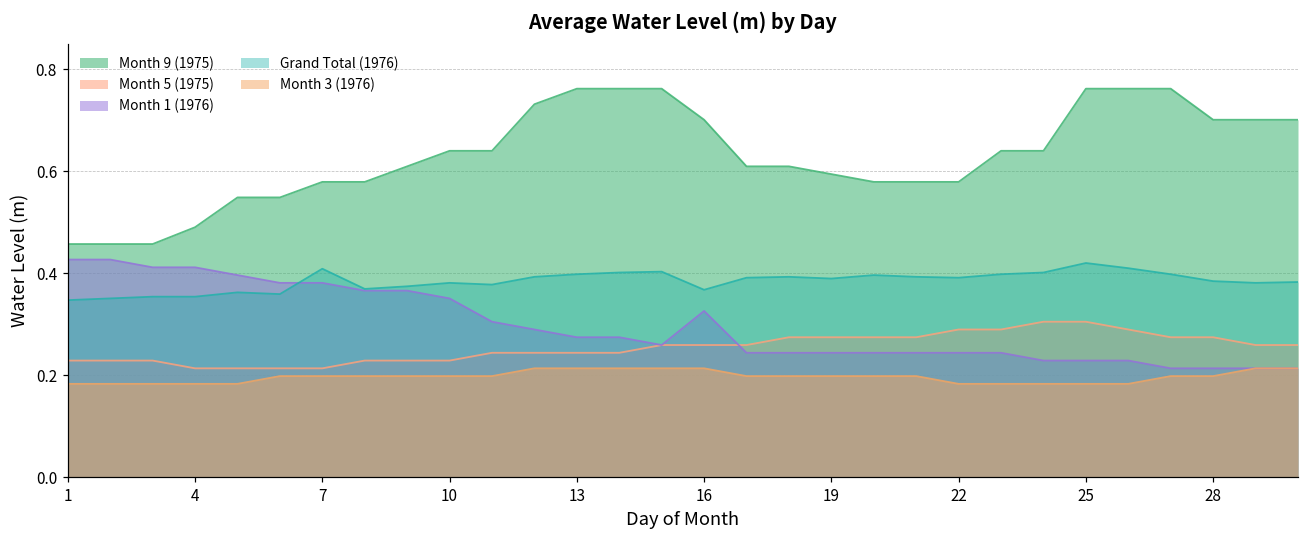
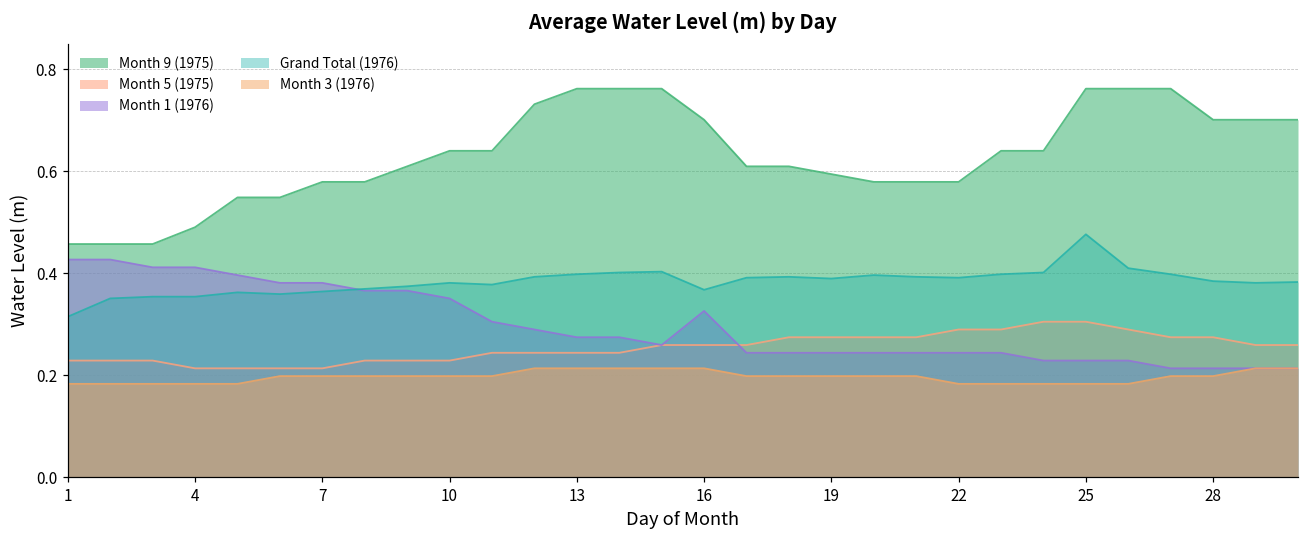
Grand Total (1976), 1: 0.35 -> 0.31
Grand Total (1976), 7: 0.41 -> 0.36
Grand Total (1976), 25: 0.42 -> 0.48
